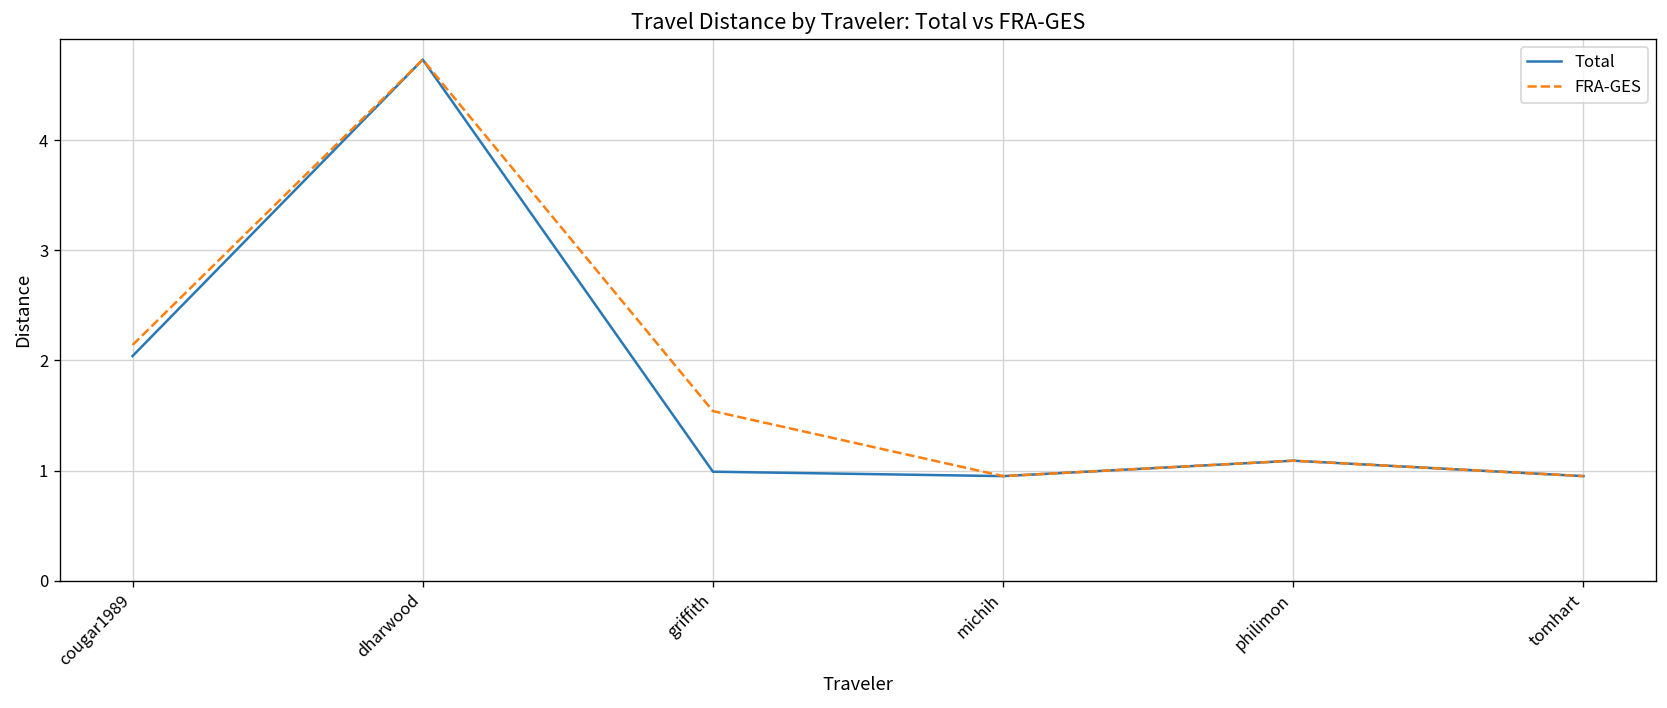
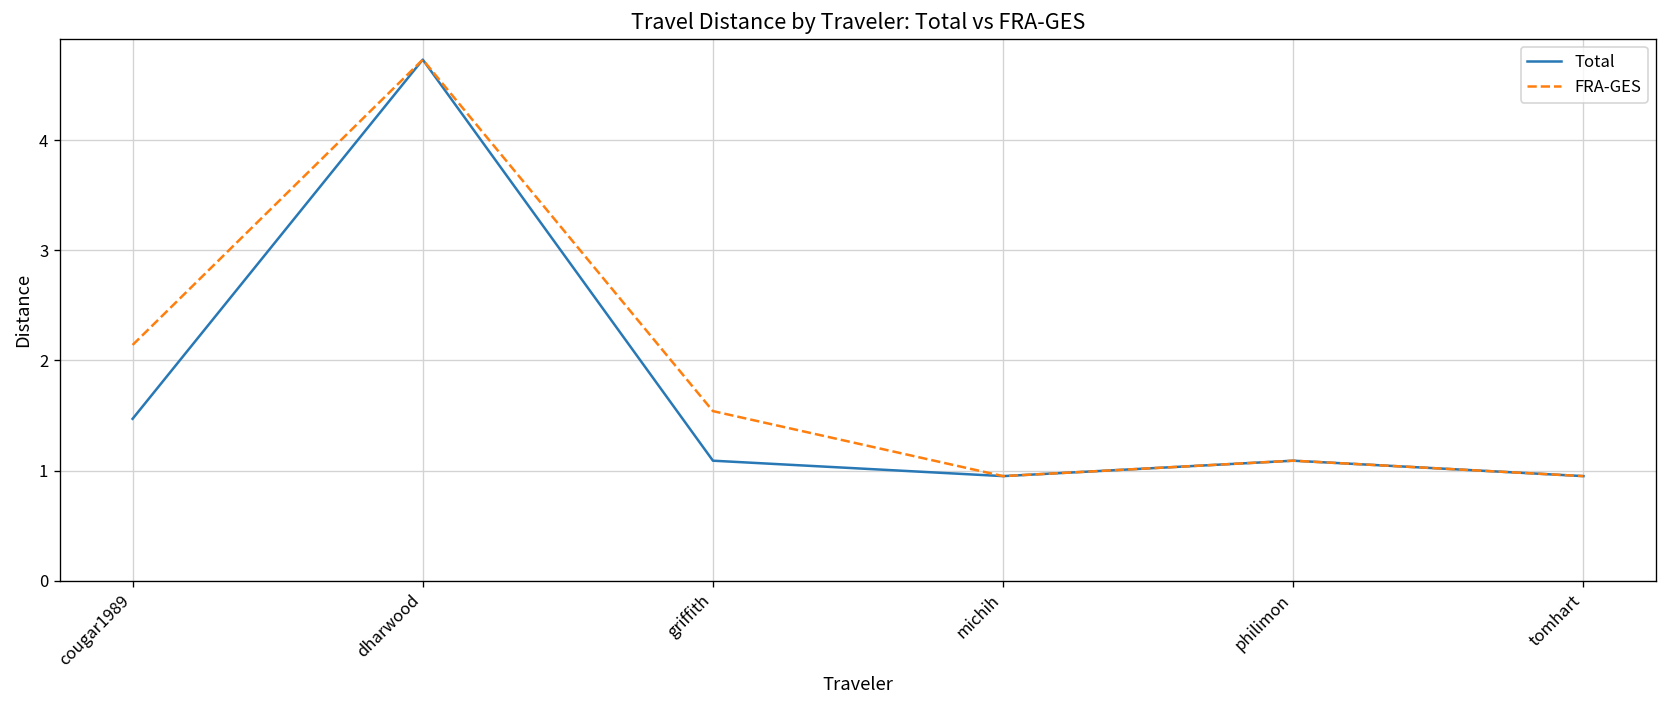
Total, cougar1989: 2.0 -> 1.5
Total, griffith: 1.0 -> 1.1
